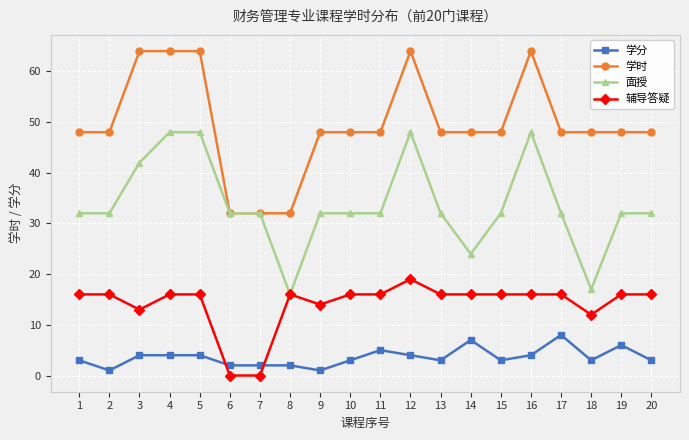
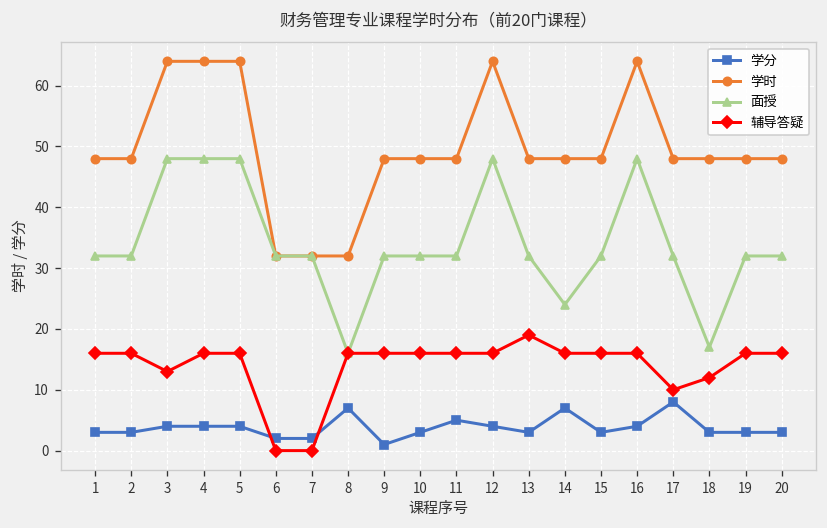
学分, 2: 1 -> 3
面授, 3: 42 -> 48
学分, 8: 2 -> 7
辅导答疑, 9: 14 -> 16
辅导答疑, 12: 19 -> 16
辅导答疑, 13: 16 -> 19
辅导答疑, 17: 16 -> 10
学分, 19: 6 -> 3
